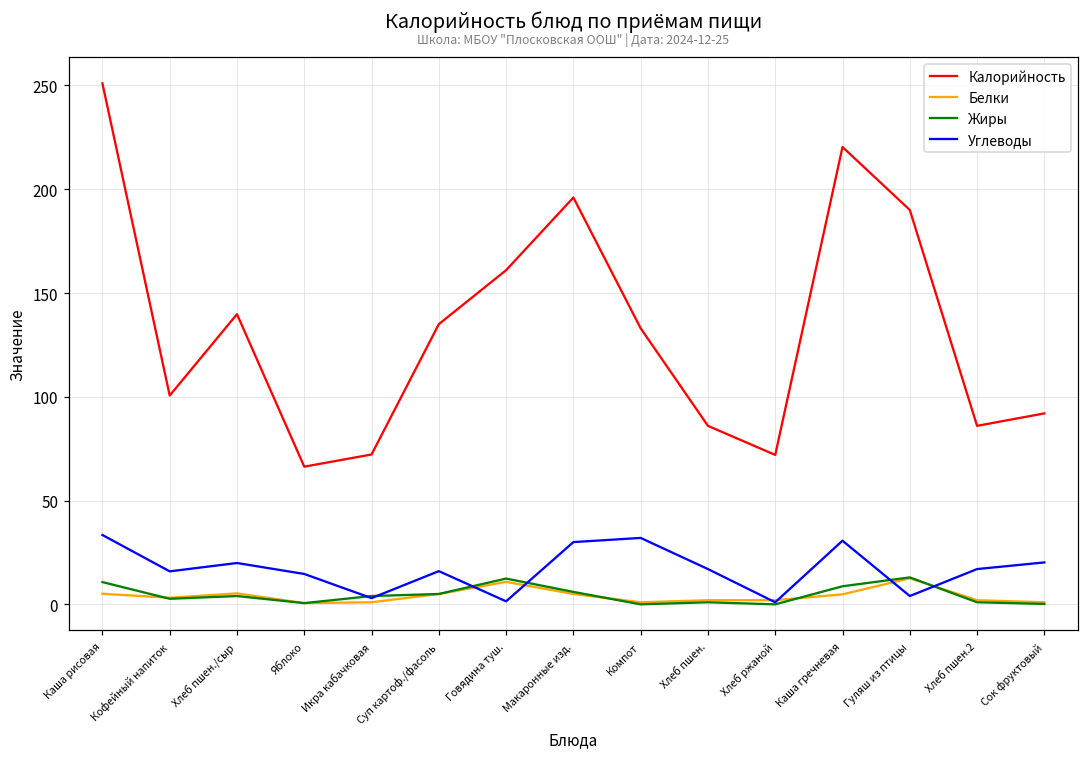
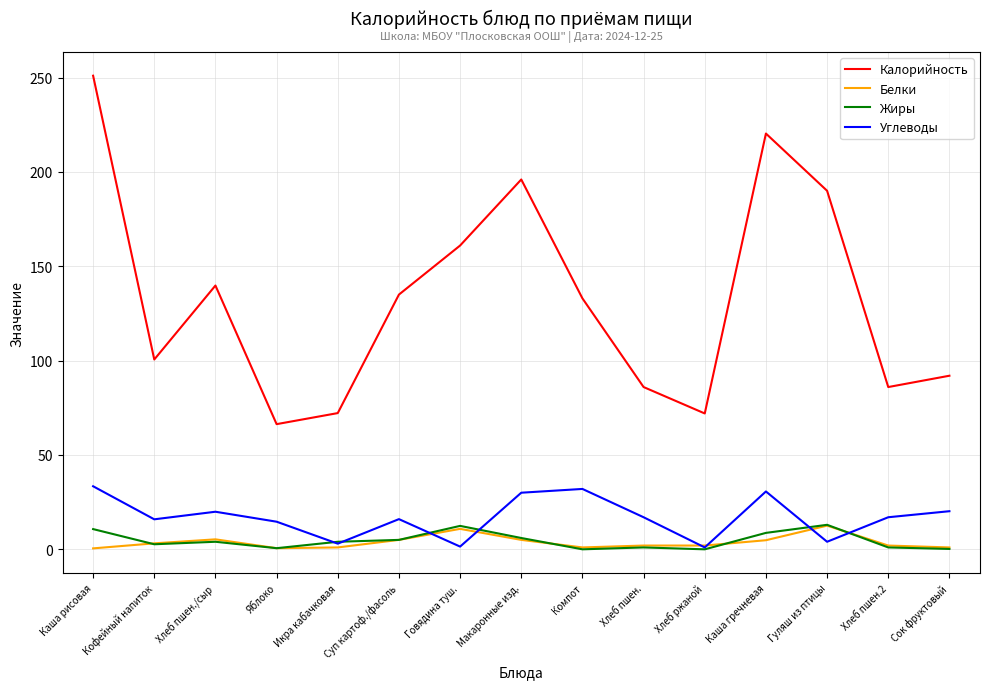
Белки, Каша рисовая: 5 -> 1
